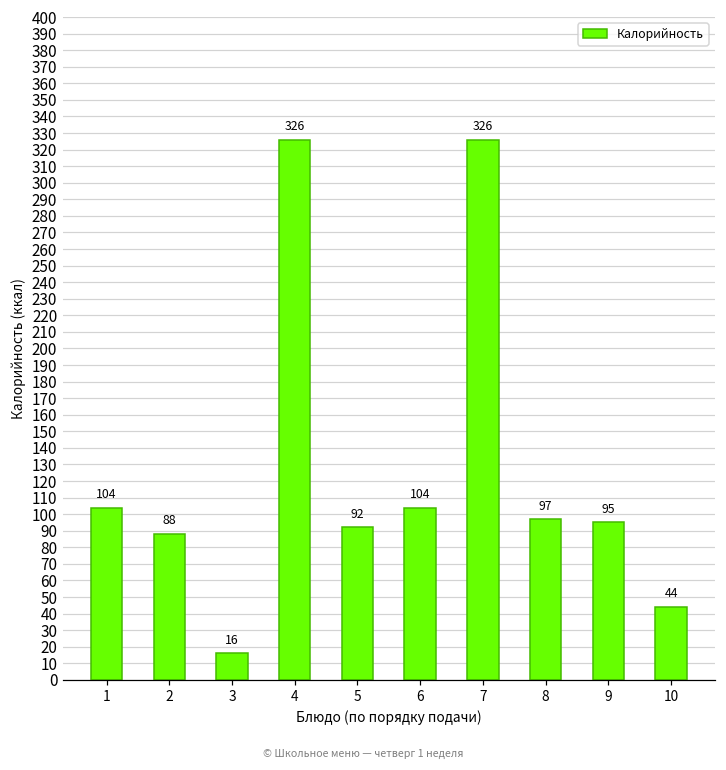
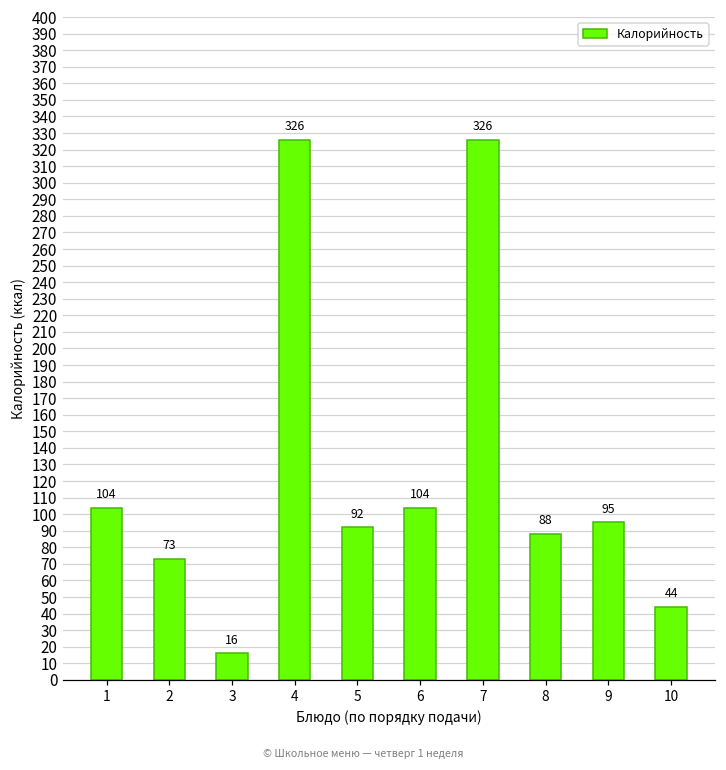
2: 88 -> 73
8: 97 -> 88
